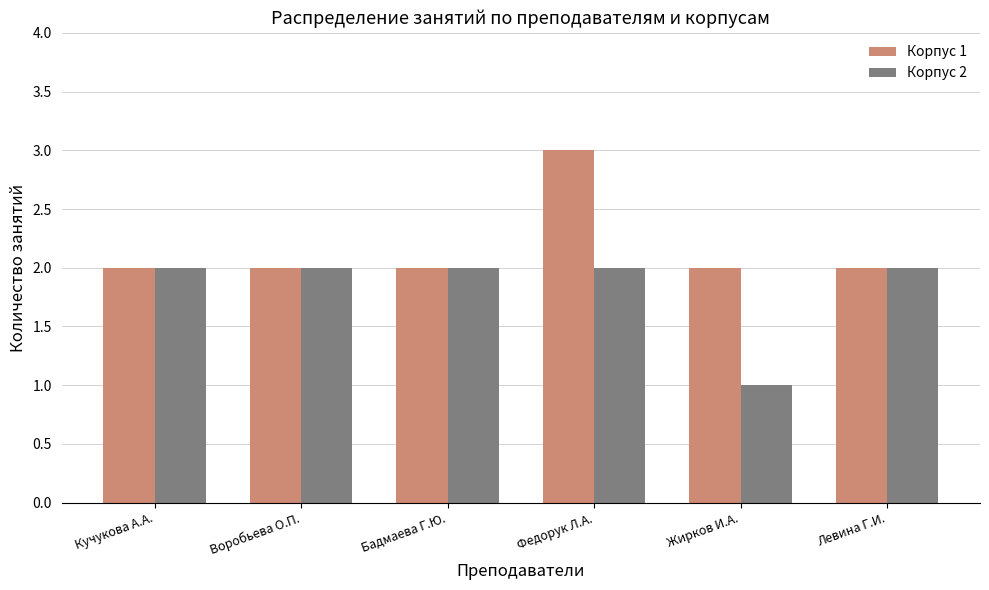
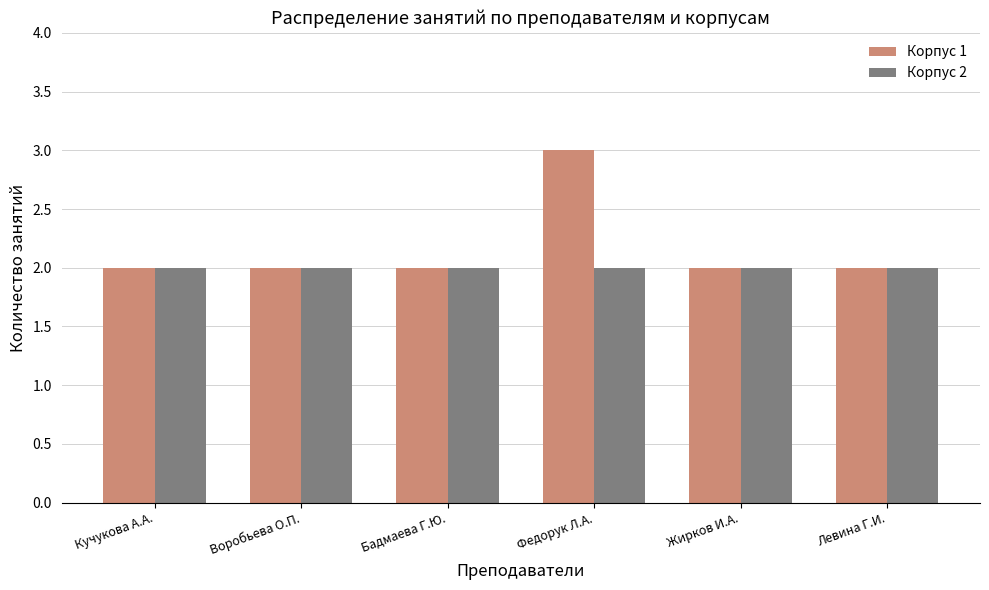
Корпус 2, Жирков И.А.: 1 -> 2
